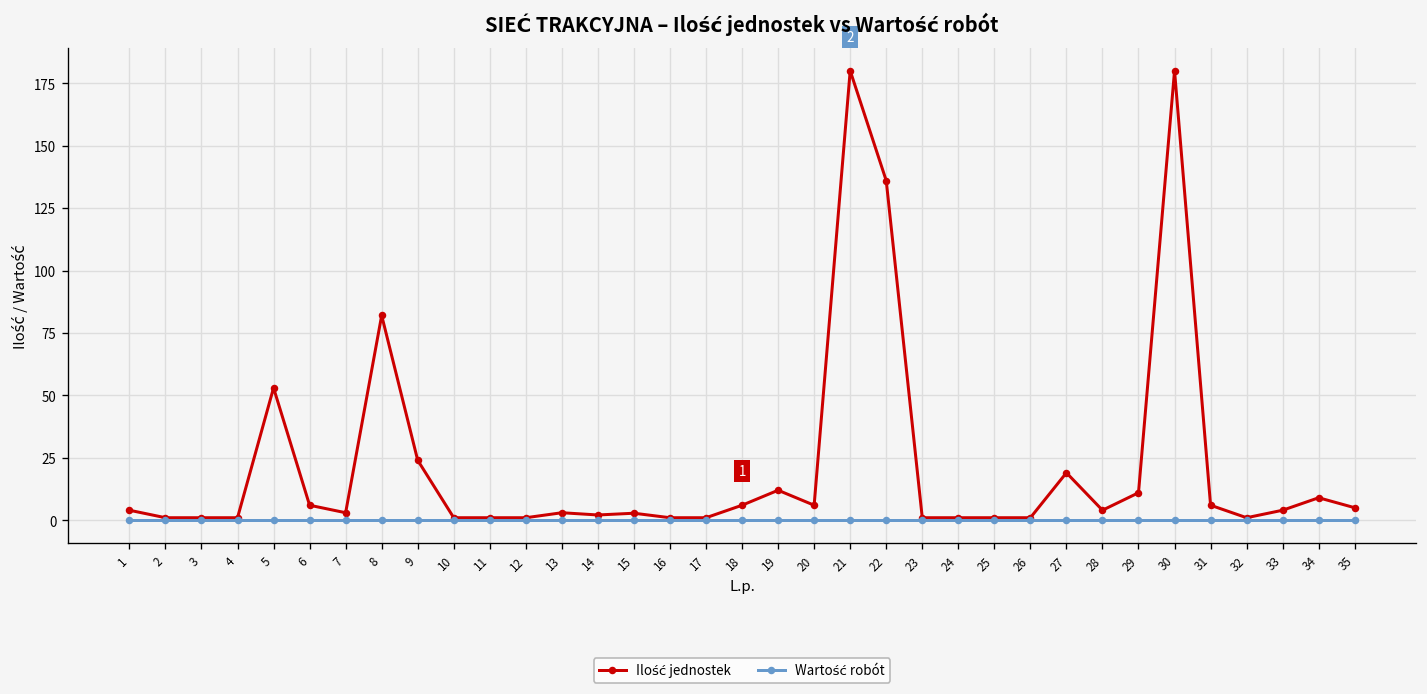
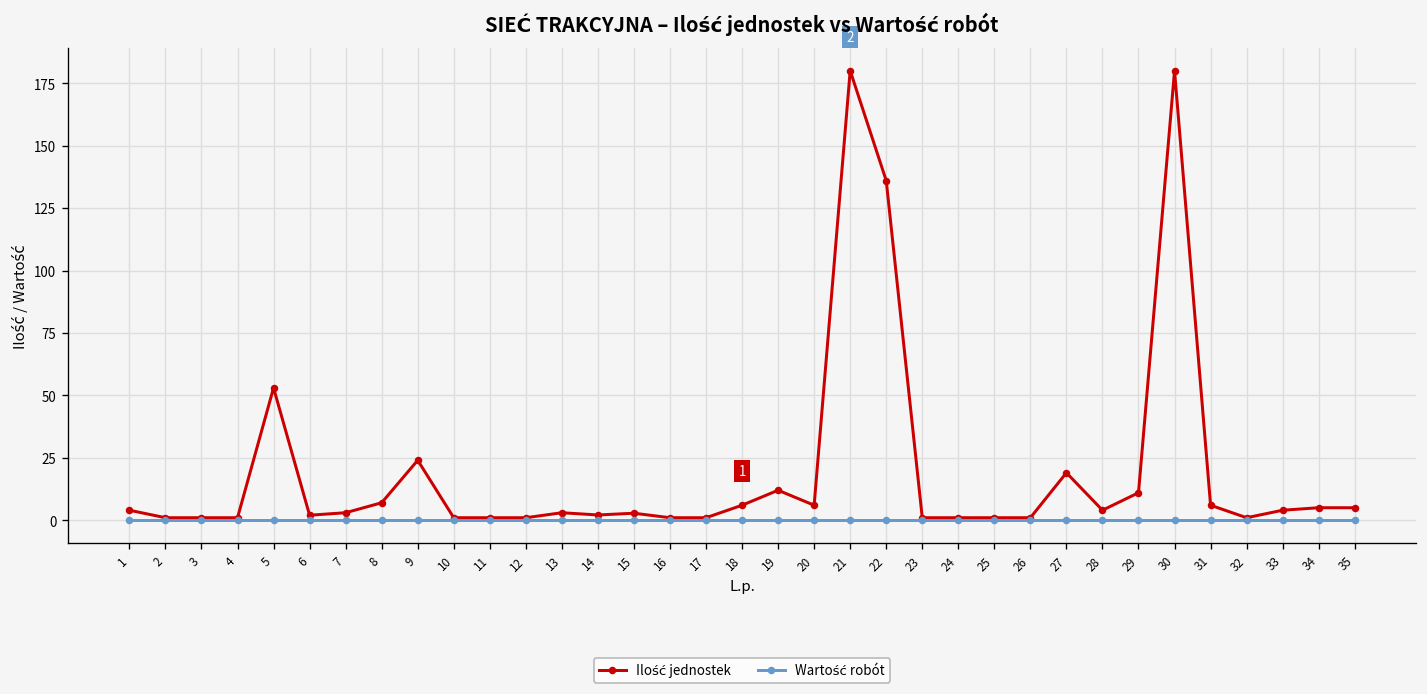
Ilość jednostek, 6: 6 -> 2
Ilość jednostek, 8: 82 -> 7
Ilość jednostek, 34: 9 -> 5
